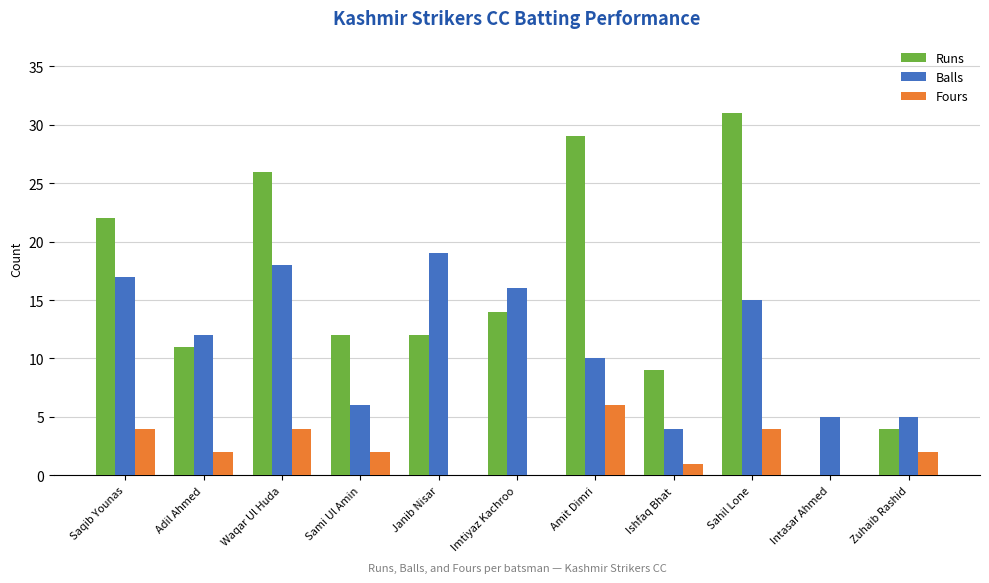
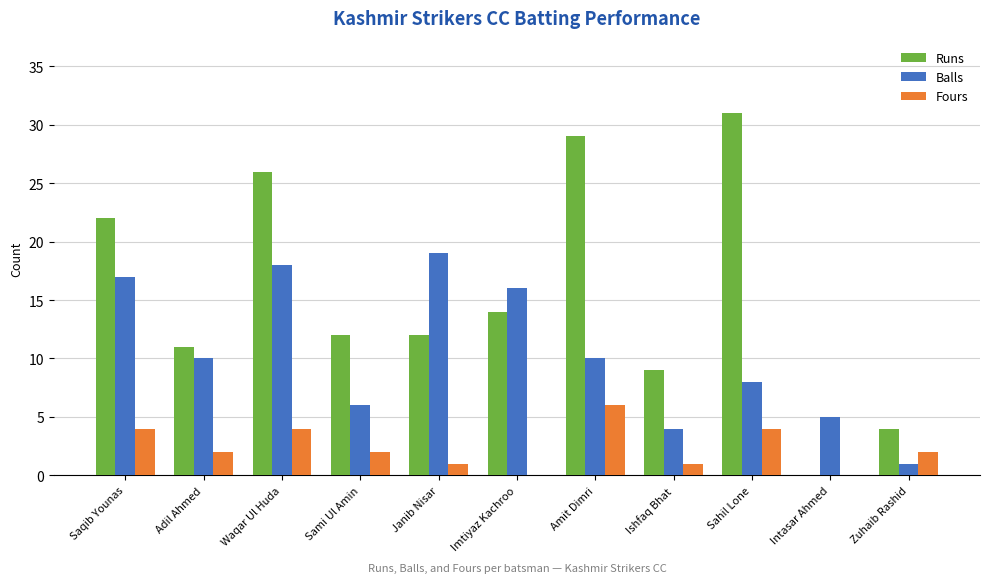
Balls, Adil Ahmed: 12 -> 10
Fours, Janib Nisar: 0 -> 1
Balls, Sahil Lone: 15 -> 8
Balls, Zuhaib Rashid: 5 -> 1
